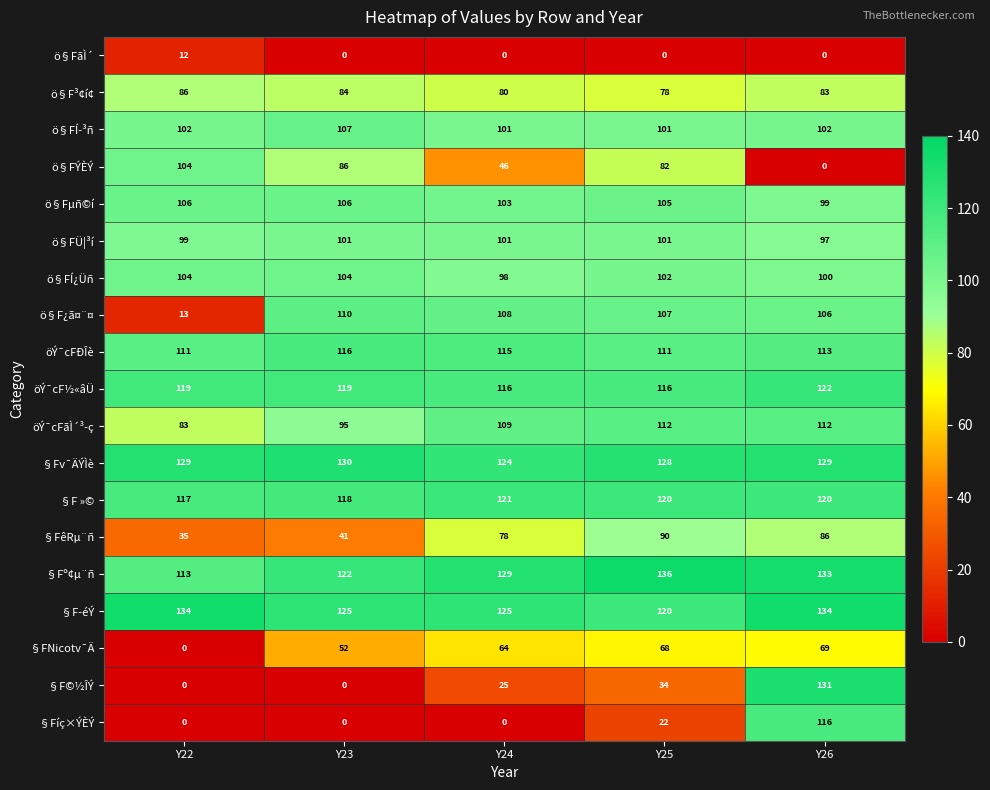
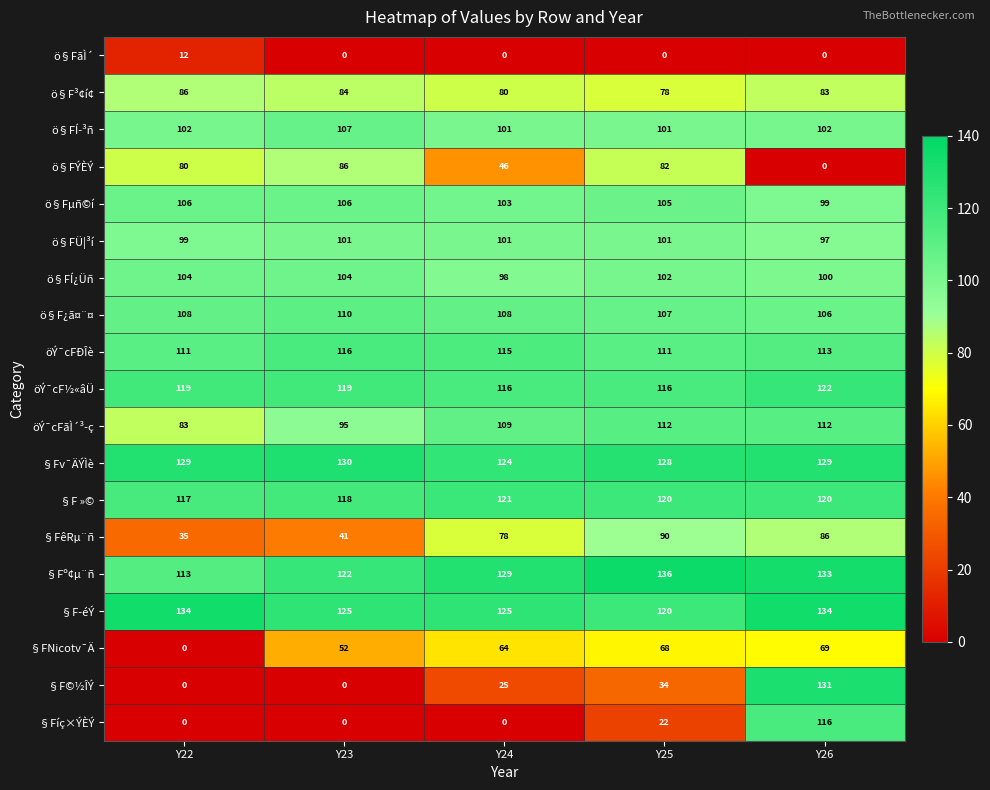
ö§FÝÈÝ, Y22: 104 -> 80
ö§F¿ã¤¨¤, Y22: 13 -> 108
